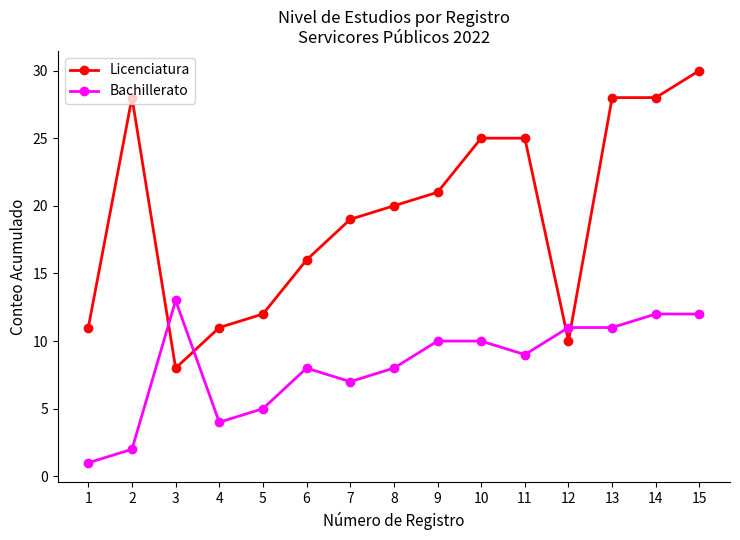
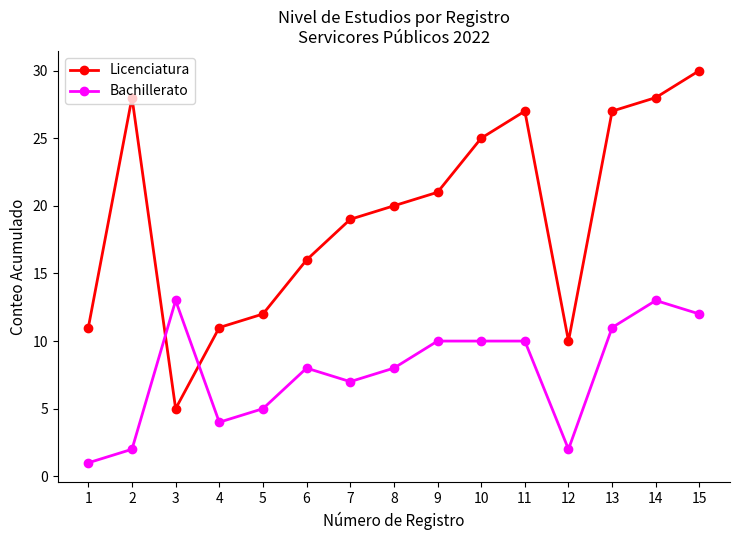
Licenciatura, 3: 8 -> 5
Licenciatura, 11: 25 -> 27
Bachillerato, 11: 9 -> 10
Bachillerato, 12: 11 -> 2
Licenciatura, 13: 28 -> 27
Bachillerato, 14: 12 -> 13
